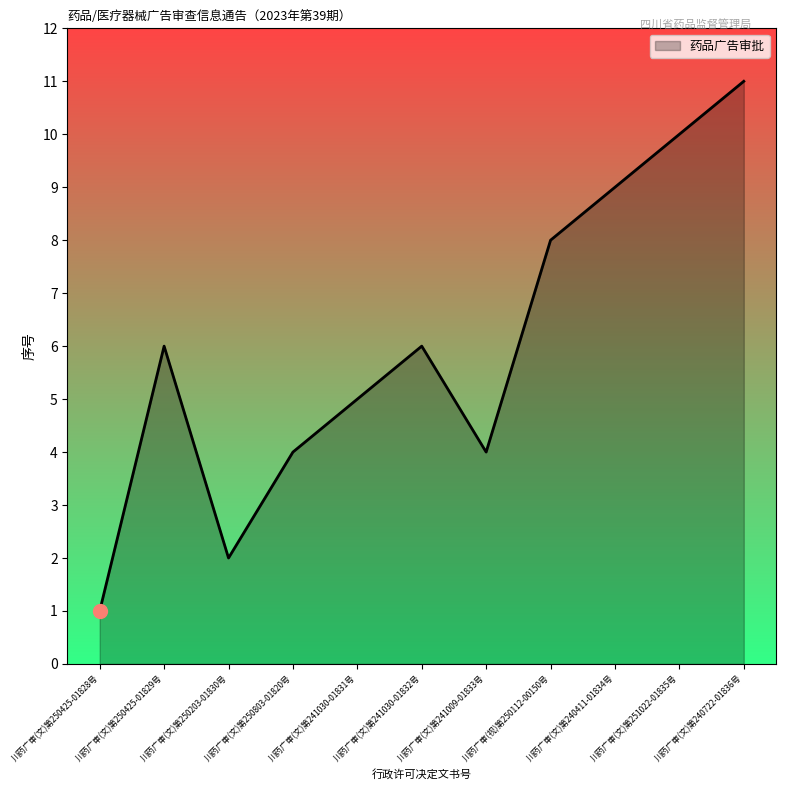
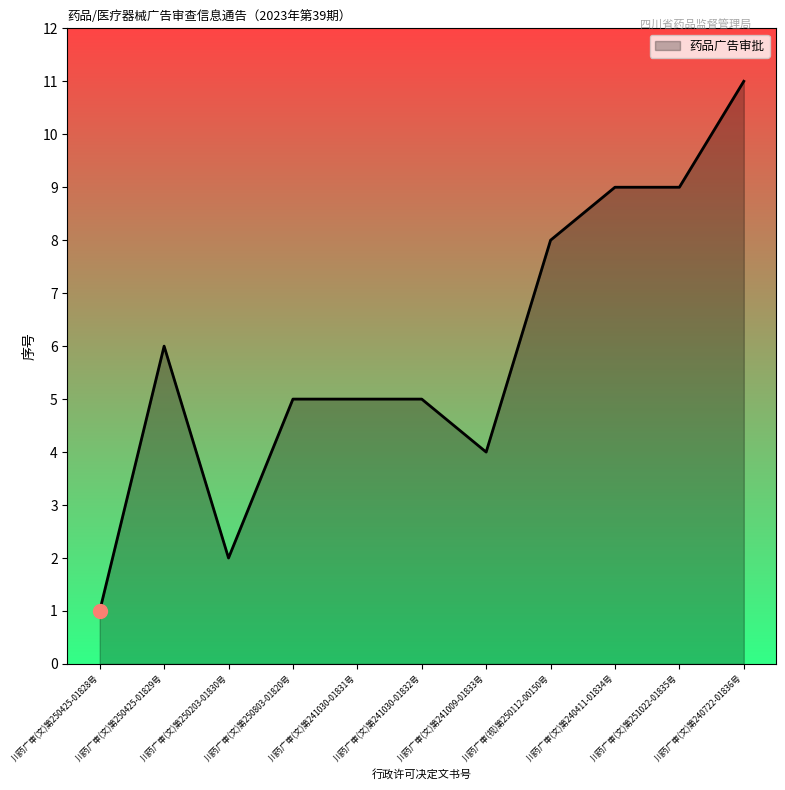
药品广告审批, 川药广审(文)第250803-01820号: 4 -> 5
药品广告审批, 川药广审(文)第241030-01832号: 6 -> 5
药品广告审批, 川药广审(文)第251022-01835号: 10 -> 9
